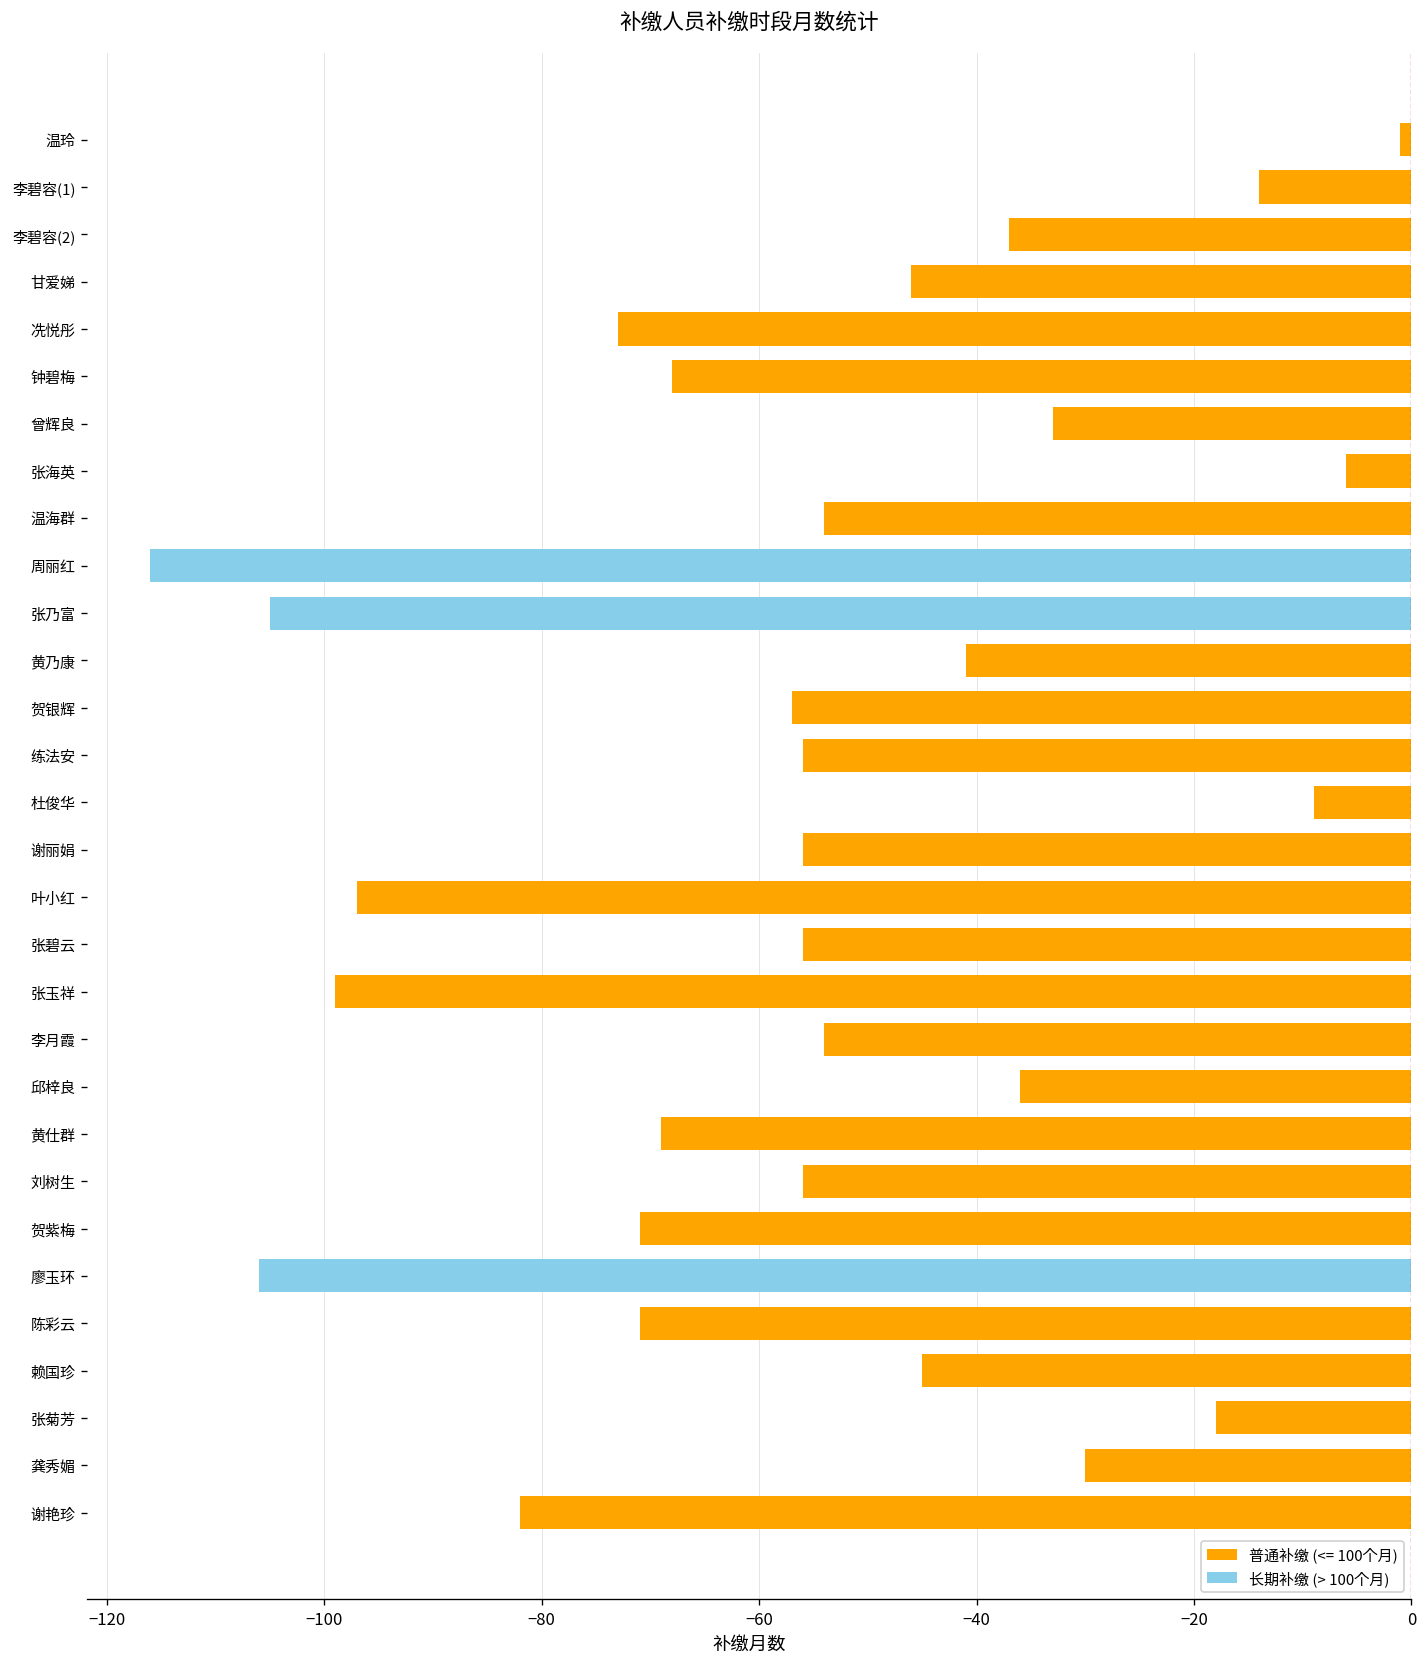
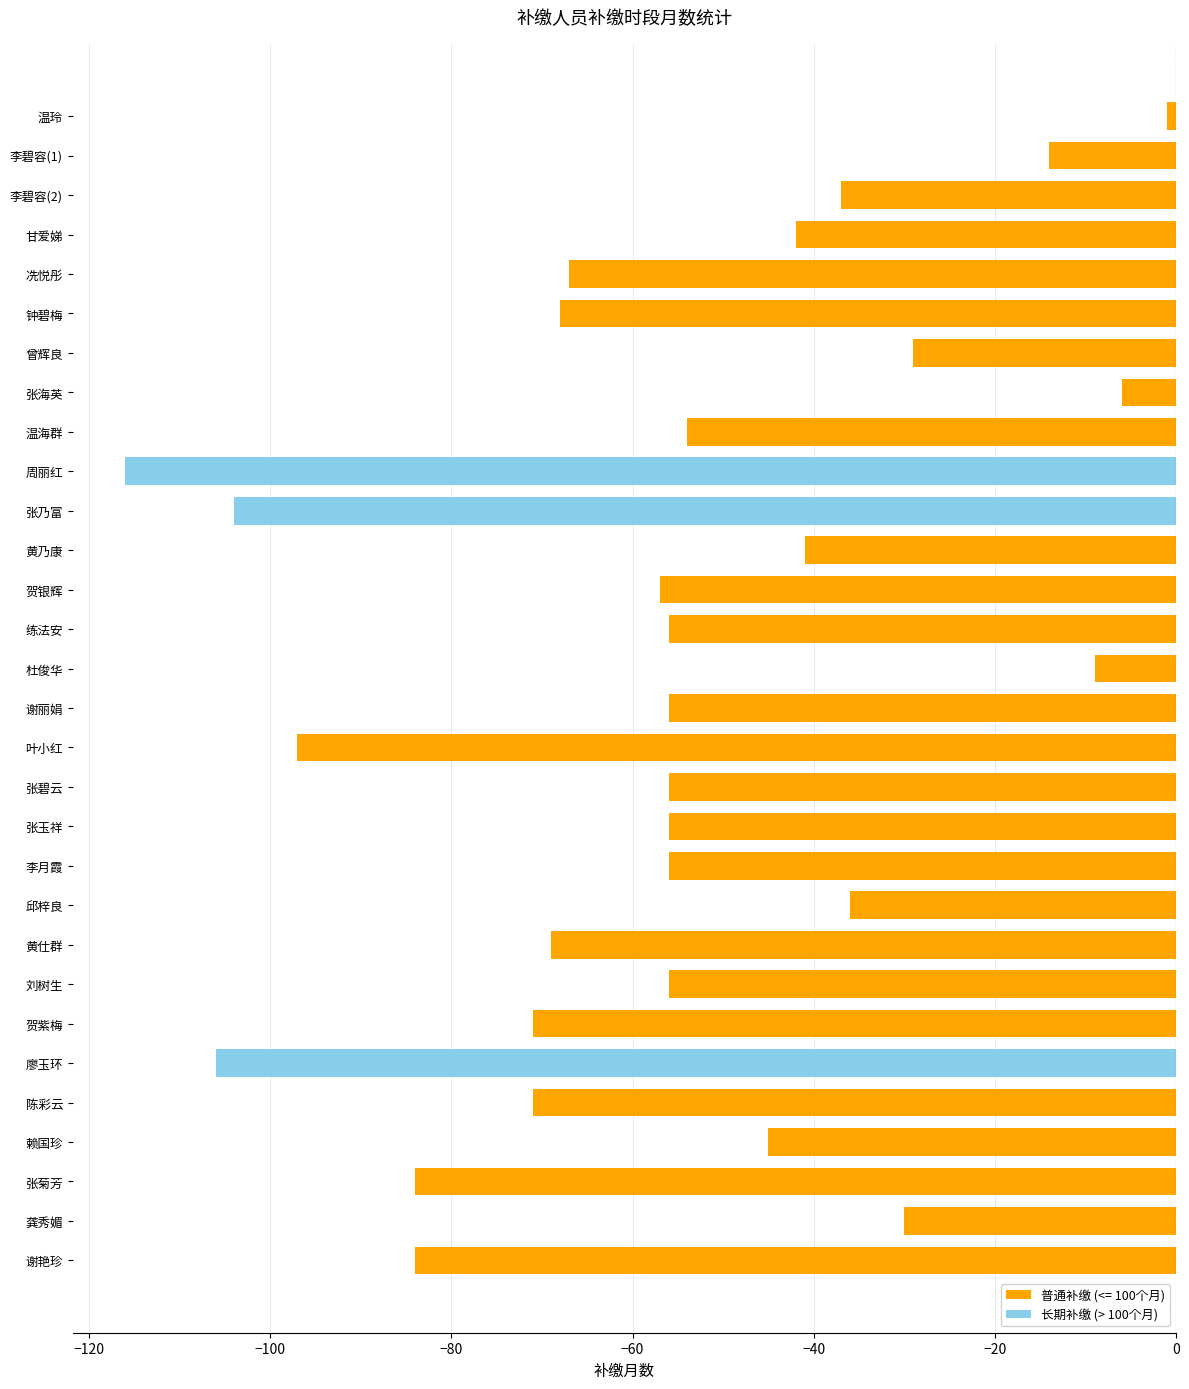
甘爱娣: -46 -> -42
冼悦彤: -73 -> -67
曾辉良: -33 -> -29
张乃富: -105 -> -104
张玉祥: -99 -> -56
李月霞: -54 -> -56
张菊芳: -18 -> -84
谢艳珍: -82 -> -84
